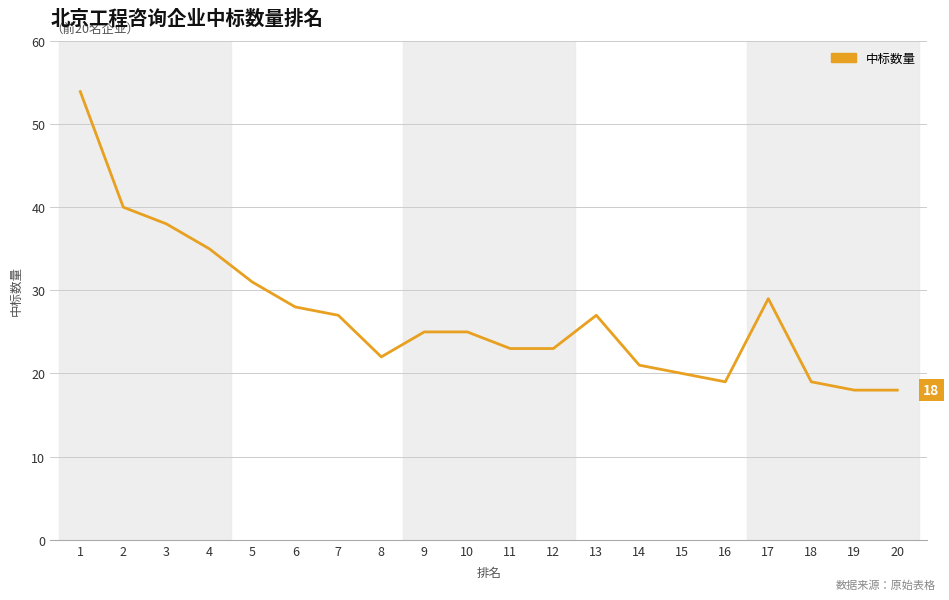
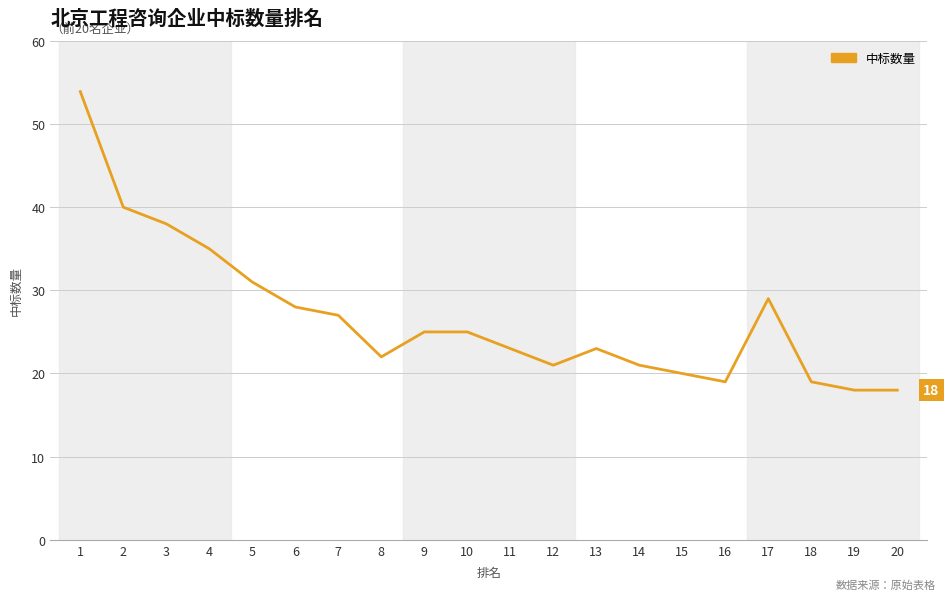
12: 23 -> 21
13: 27 -> 23
